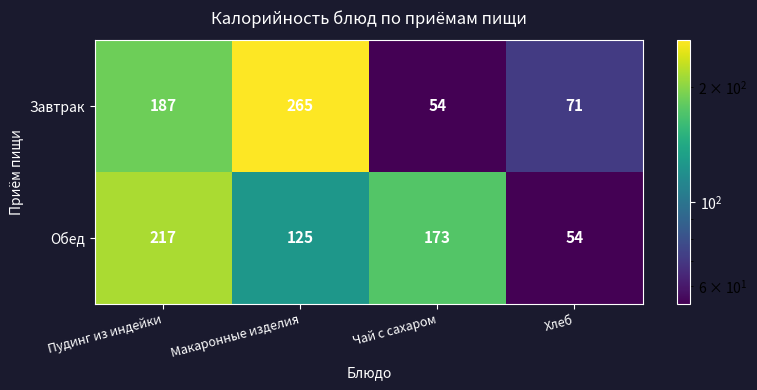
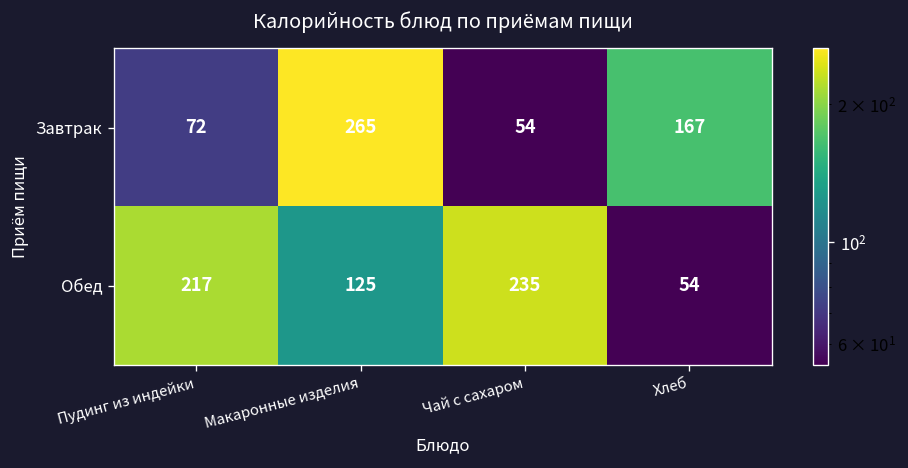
Завтрак, Пудинг из индейки: 187 -> 72
Завтрак, Хлеб: 71 -> 167
Обед, Чай с сахаром: 173 -> 235
